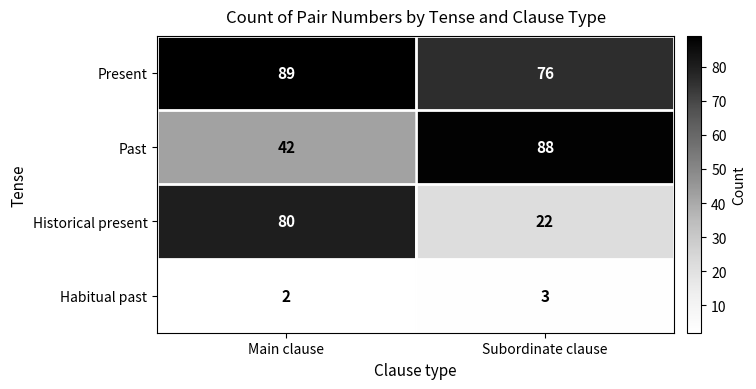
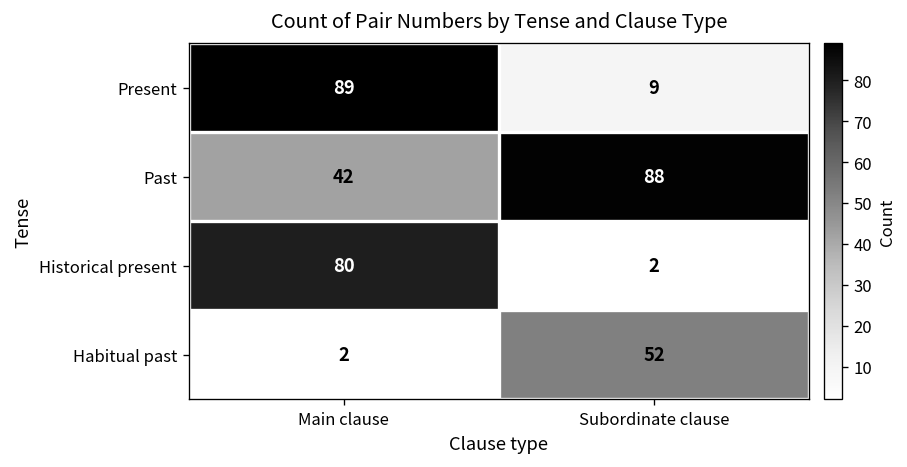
Present, Subordinate clause: 76 -> 9
Historical present, Subordinate clause: 22 -> 2
Habitual past, Subordinate clause: 3 -> 52
